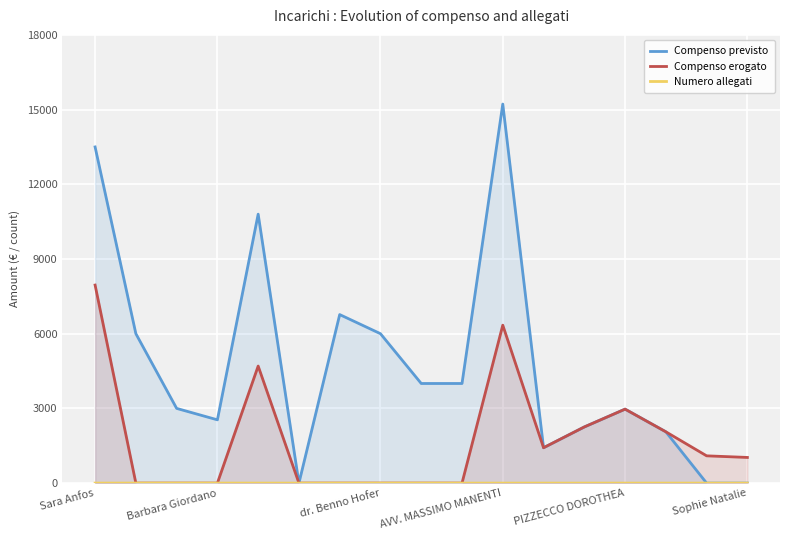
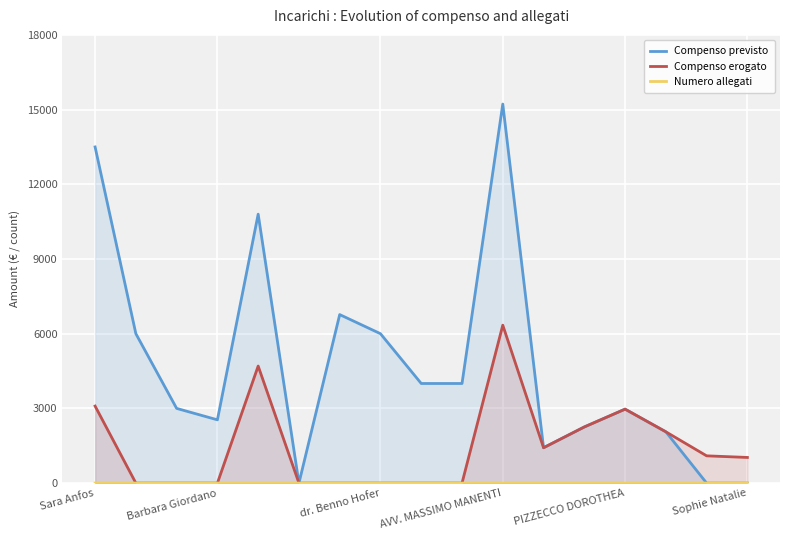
Compenso erogato, Sara Anfos: 8000 -> 3100
